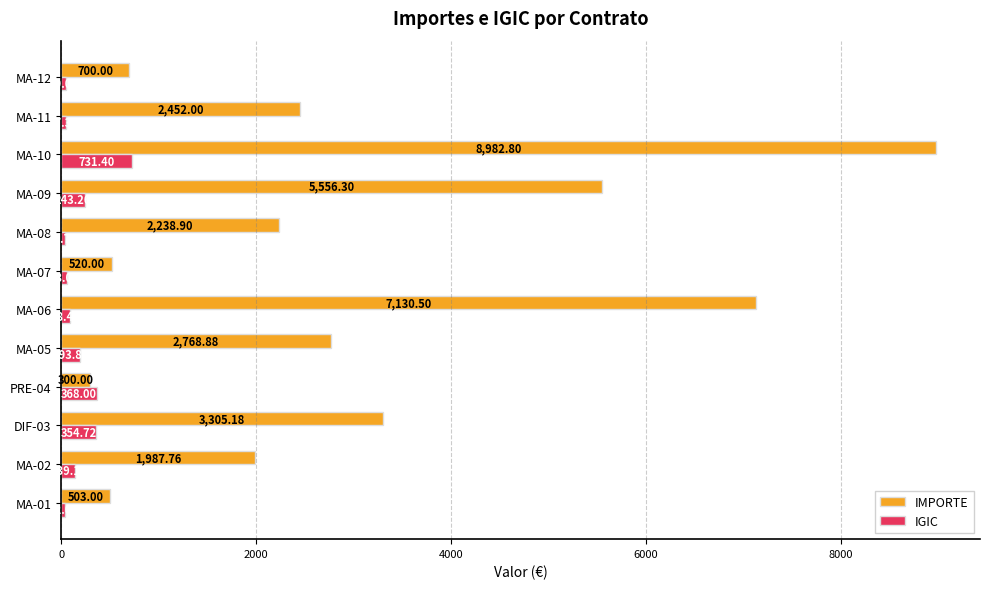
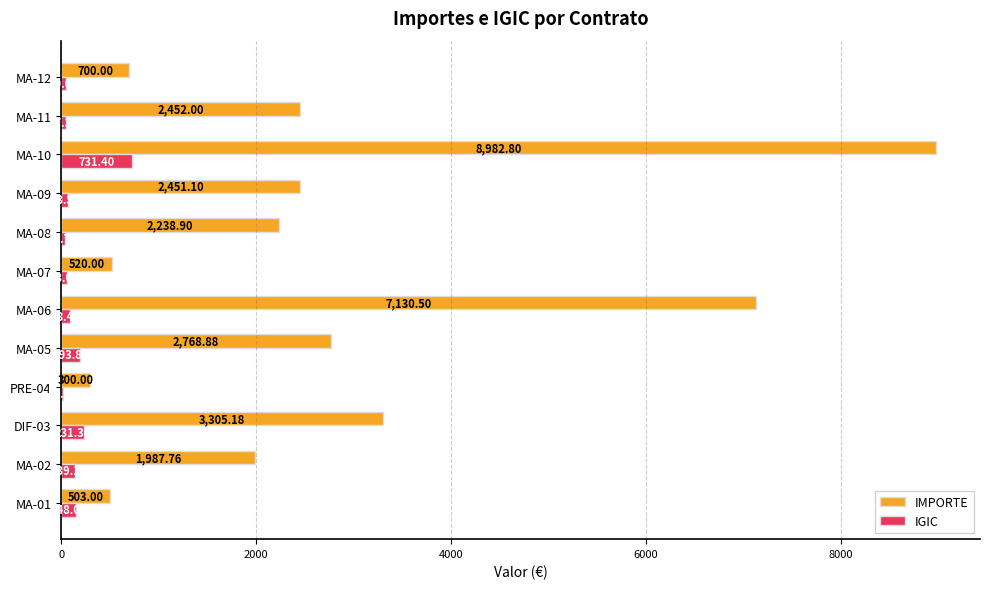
IMPORTE, MA-09: 5,556.30 -> 2,451.10
IGIC, MA-09: 200 -> 100
IGIC, PRE-04: 400 -> 0
IGIC, DIF-03: 354.72 -> 231.36
IGIC, MA-01: 0 -> 100
